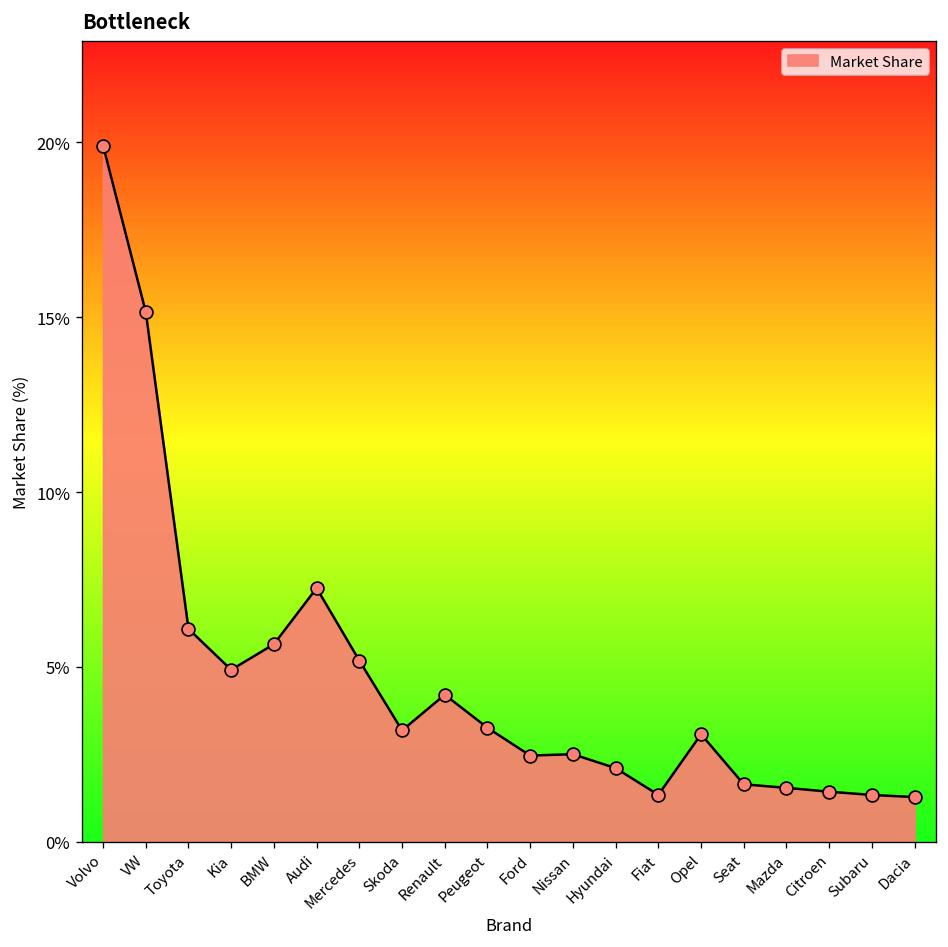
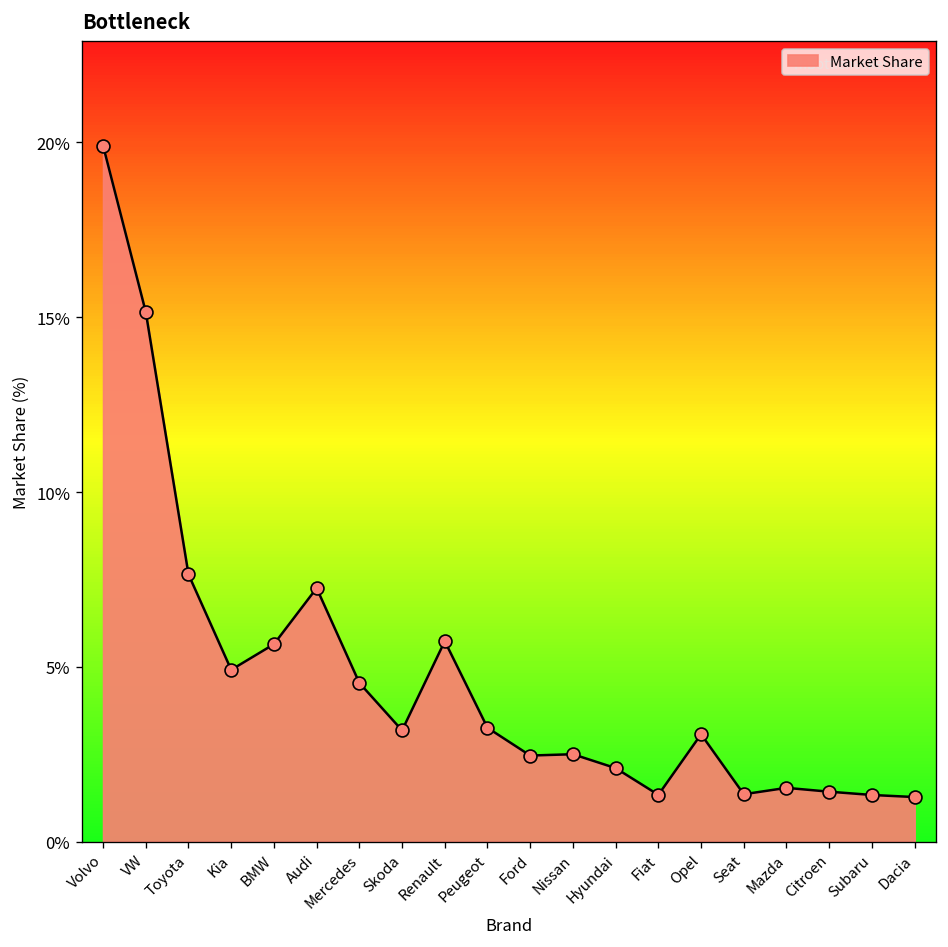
Toyota: 6.1% -> 7.6%
Mercedes: 5.2% -> 4.5%
Renault: 4.2% -> 5.7%
Seat: 1.6% -> 1.4%
